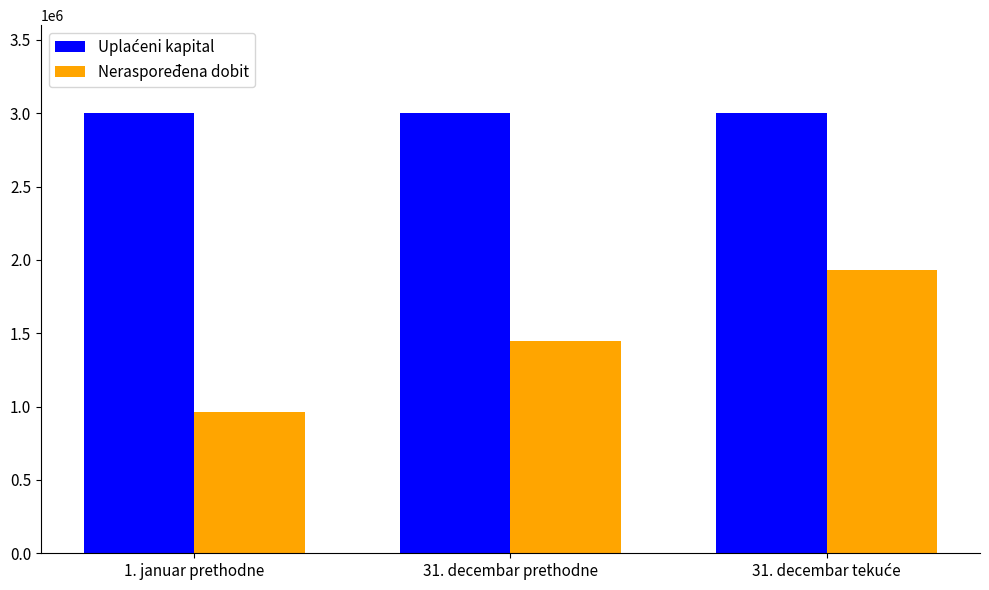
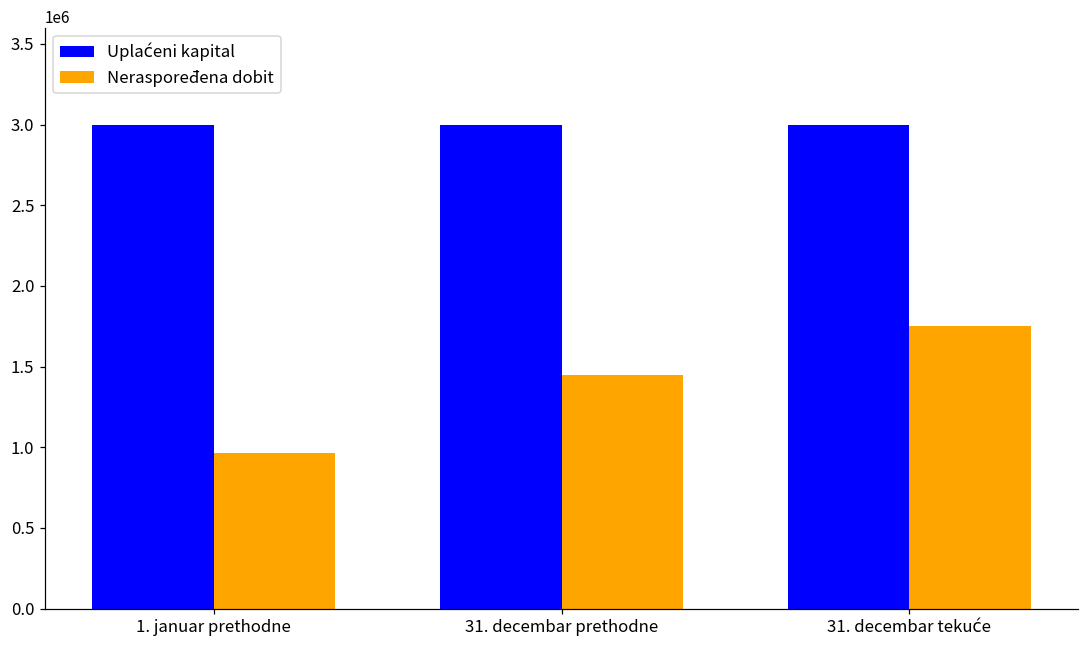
Neraspoređena dobit, 31. decembar tekuće: 1930000 -> 1750000
